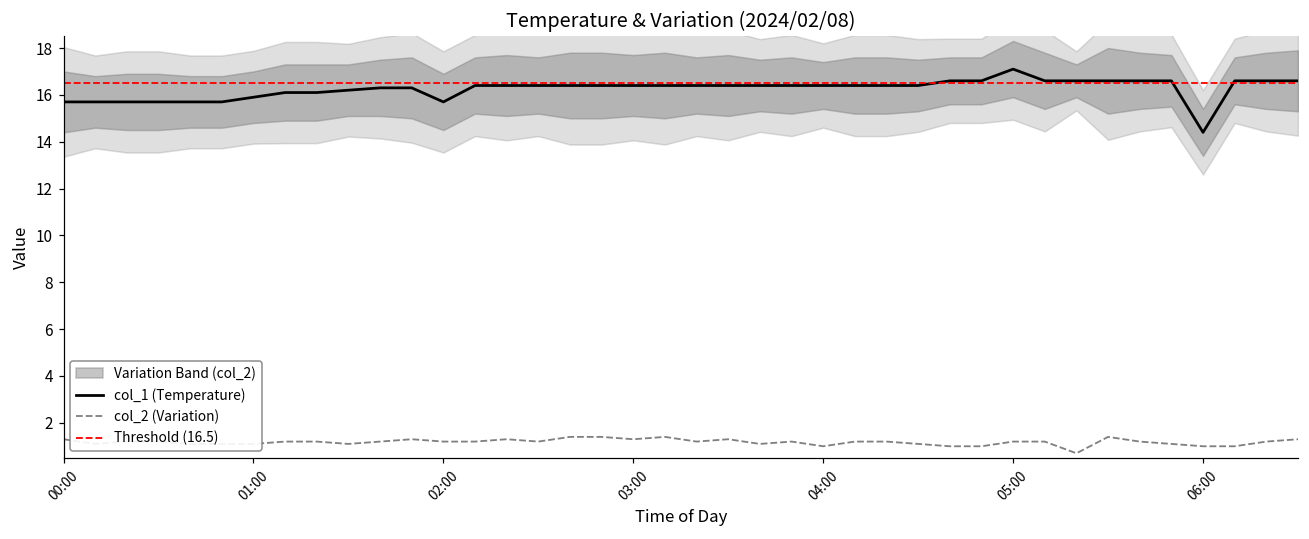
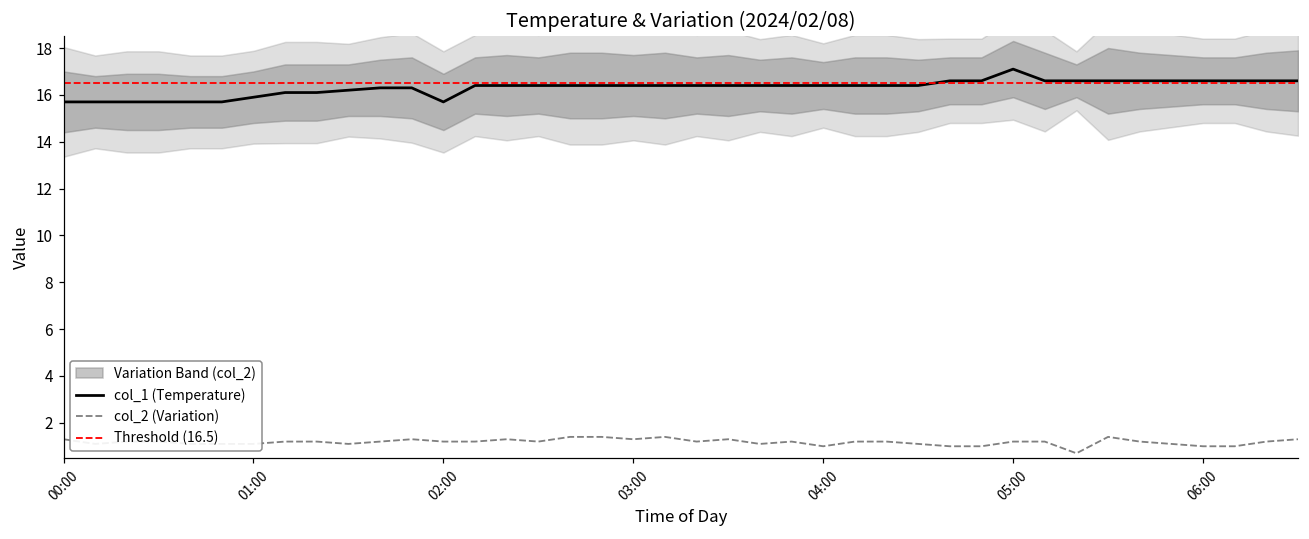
col_1 (Temperature), 06:00: 14.4 -> 16.6
